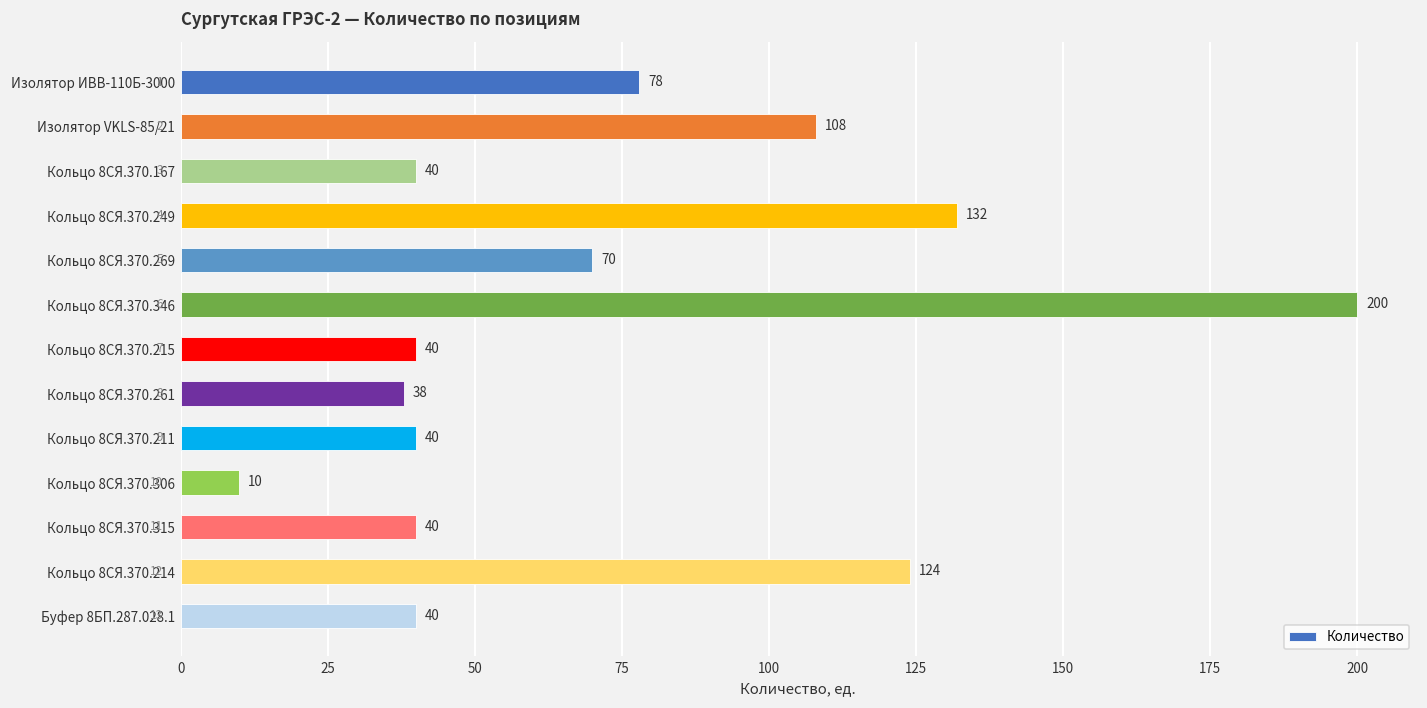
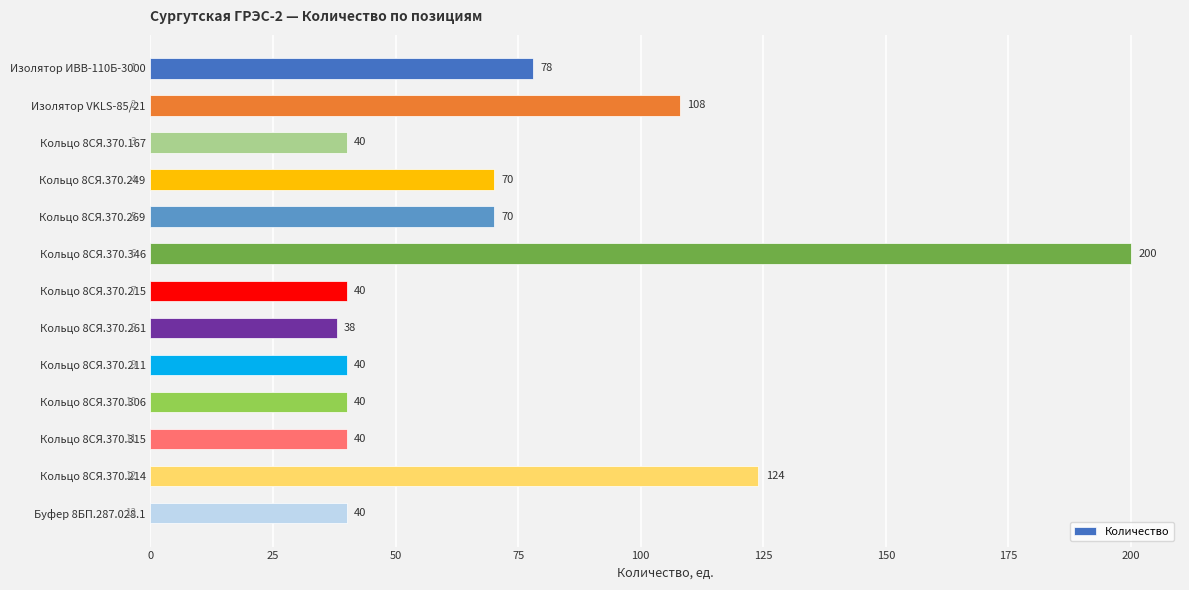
Кольцо 8СЯ.370.249: 132 -> 70
Кольцо 8СЯ.370.306: 10 -> 40
